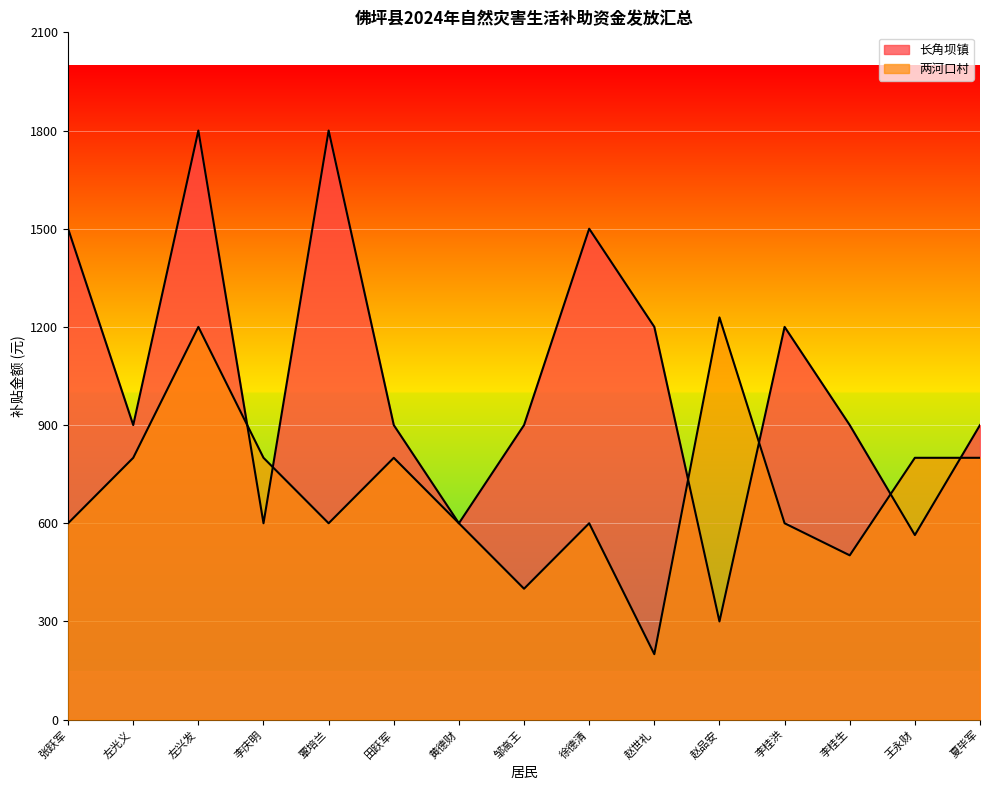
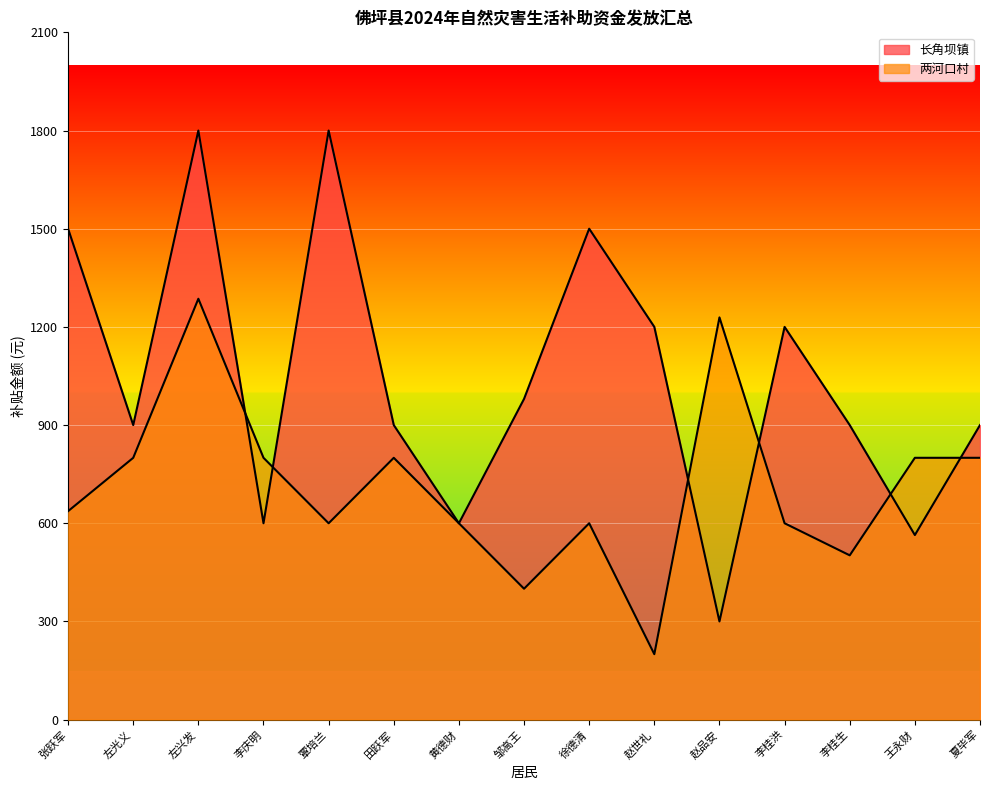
两河口村, 张跃军: 600 -> 640
两河口村, 左兴发: 1200 -> 1290
长角坝镇, 邹高王: 900 -> 980
